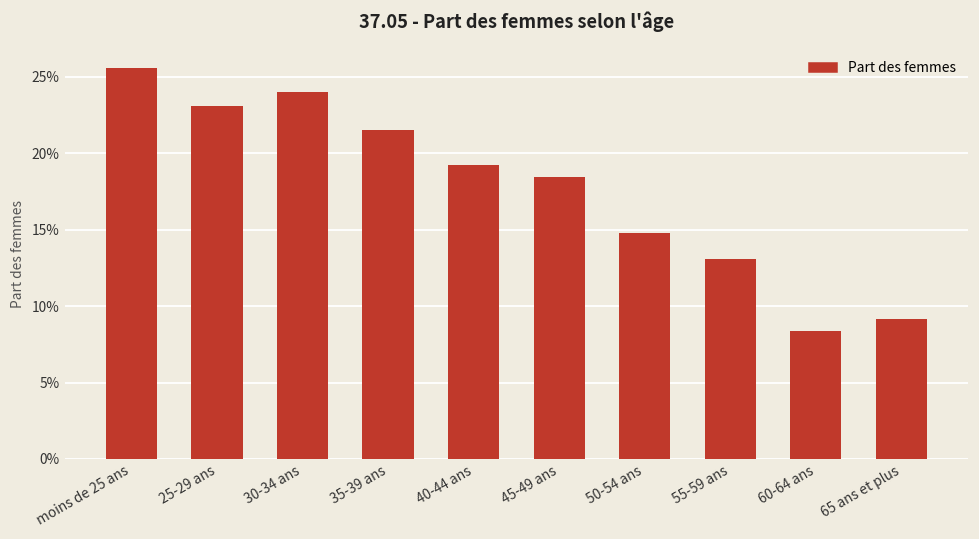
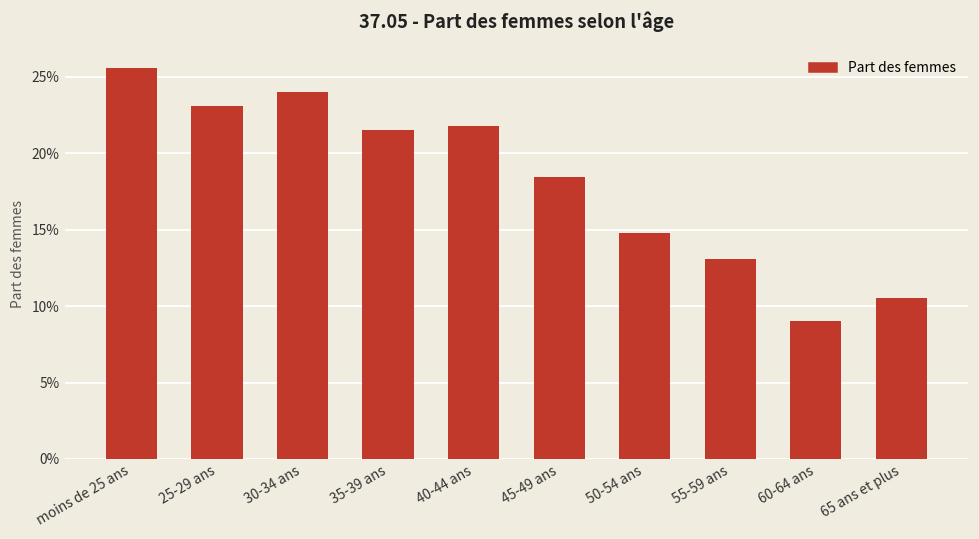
40-44 ans: 19.2% -> 21.8%
60-64 ans: 8.4% -> 9.0%
65 ans et plus: 9.2% -> 10.5%
